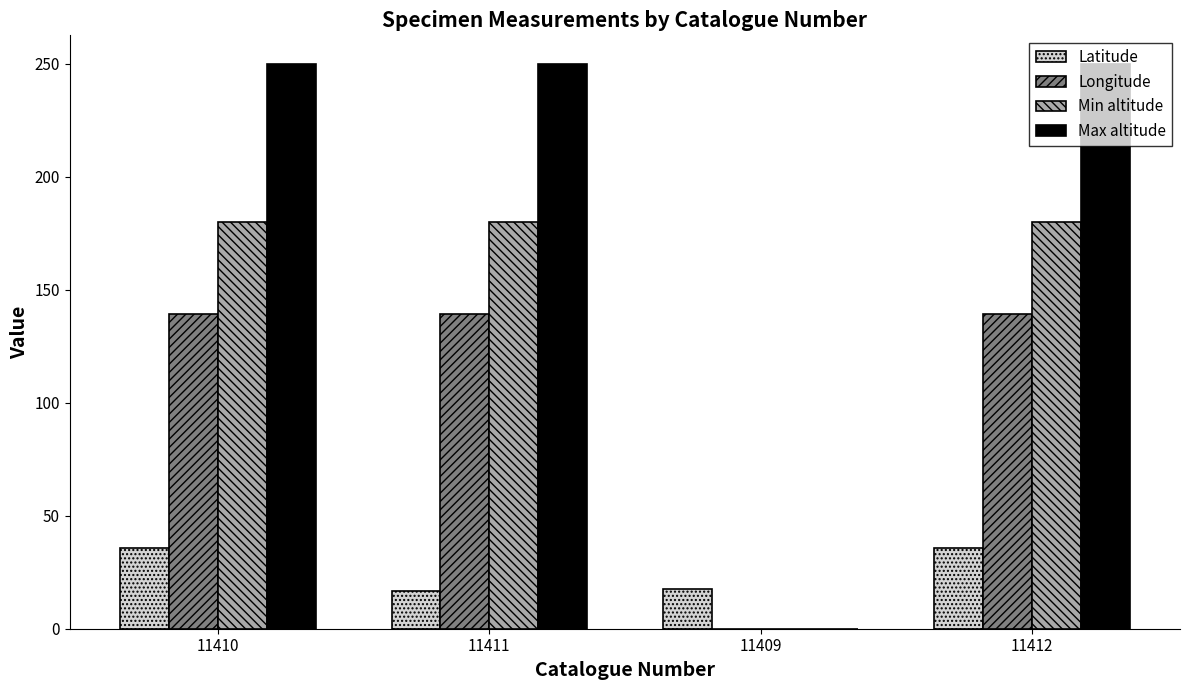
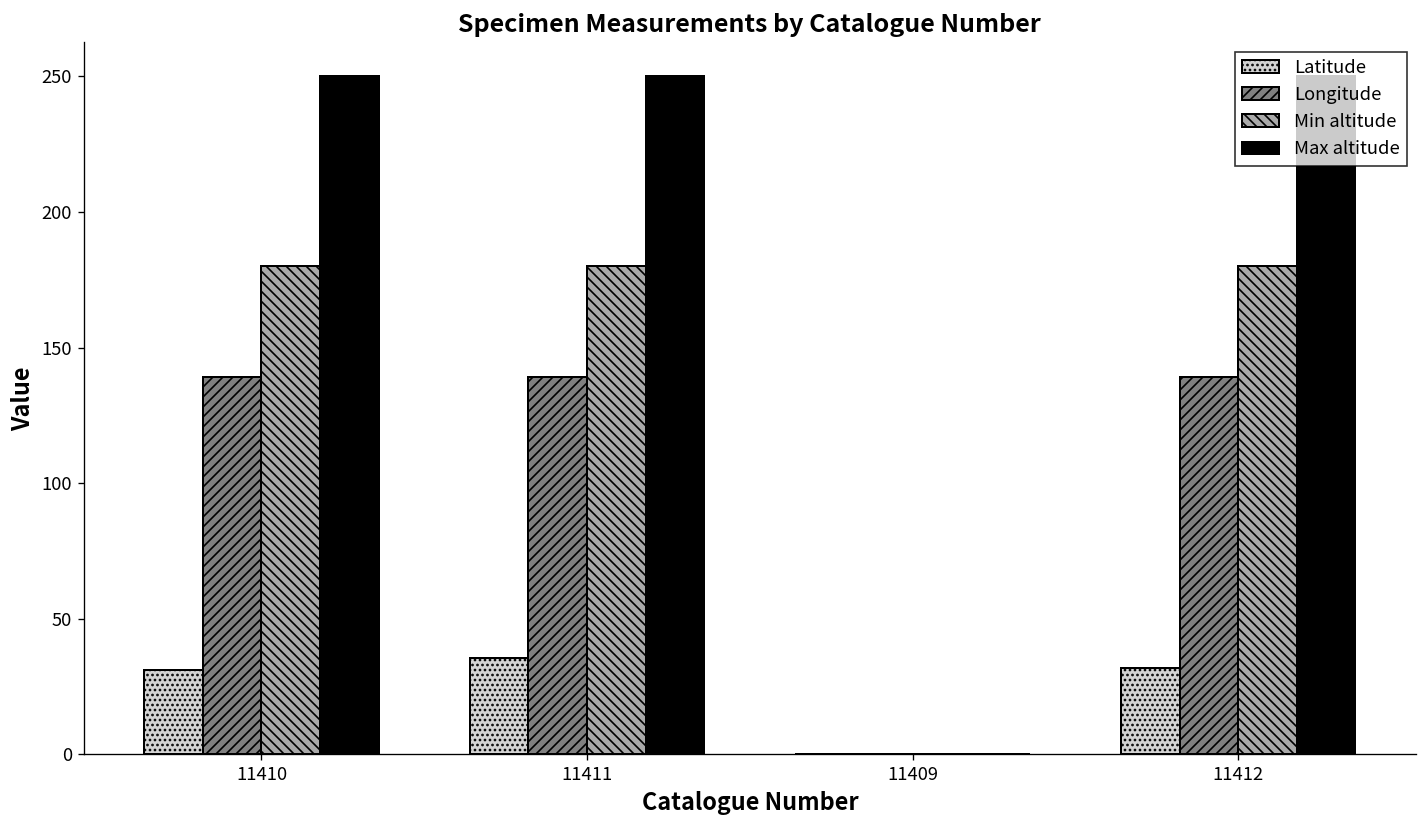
Latitude, 11410: 36 -> 31
Latitude, 11411: 17 -> 36
Latitude, 11409: 18 -> 0
Latitude, 11412: 36 -> 32
